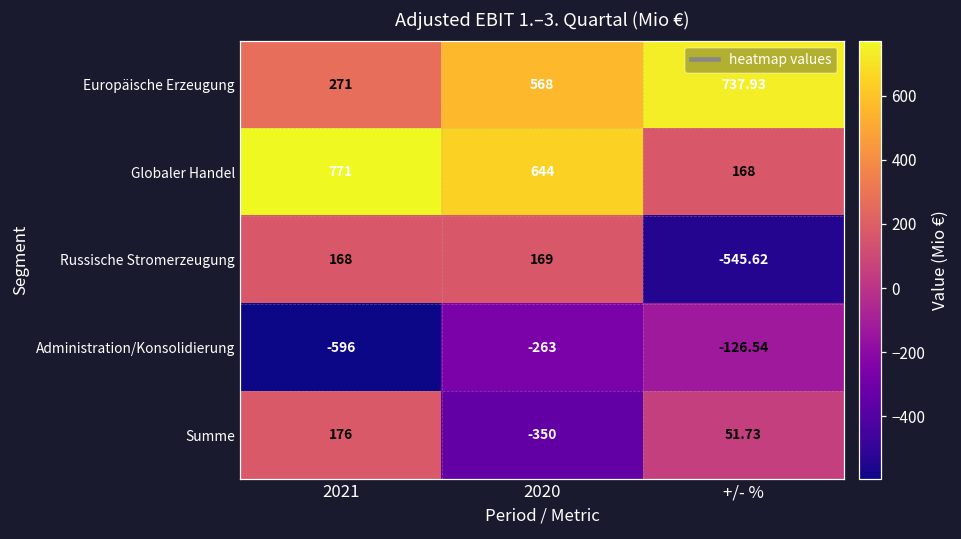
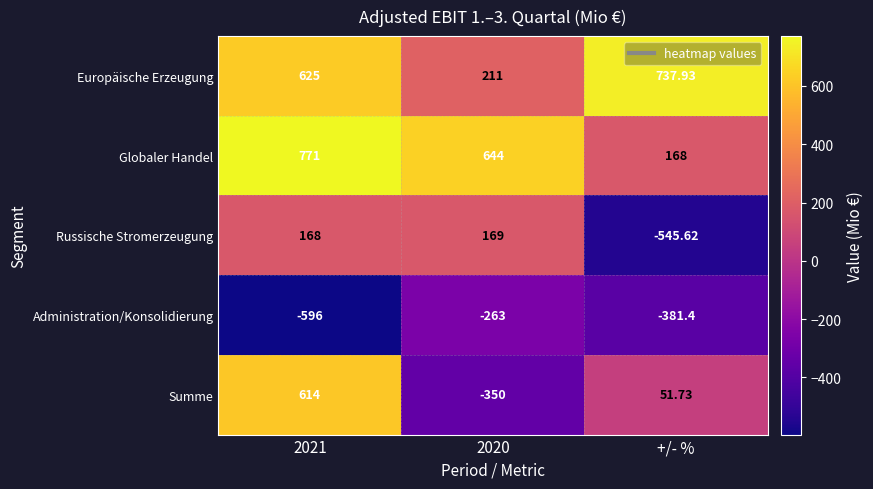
Europäische Erzeugung, 2021: 271 -> 625
Europäische Erzeugung, 2020: 568 -> 211
Administration/Konsolidierung, +/- %: -126.54 -> -381.4
Summe, 2021: 176 -> 614
